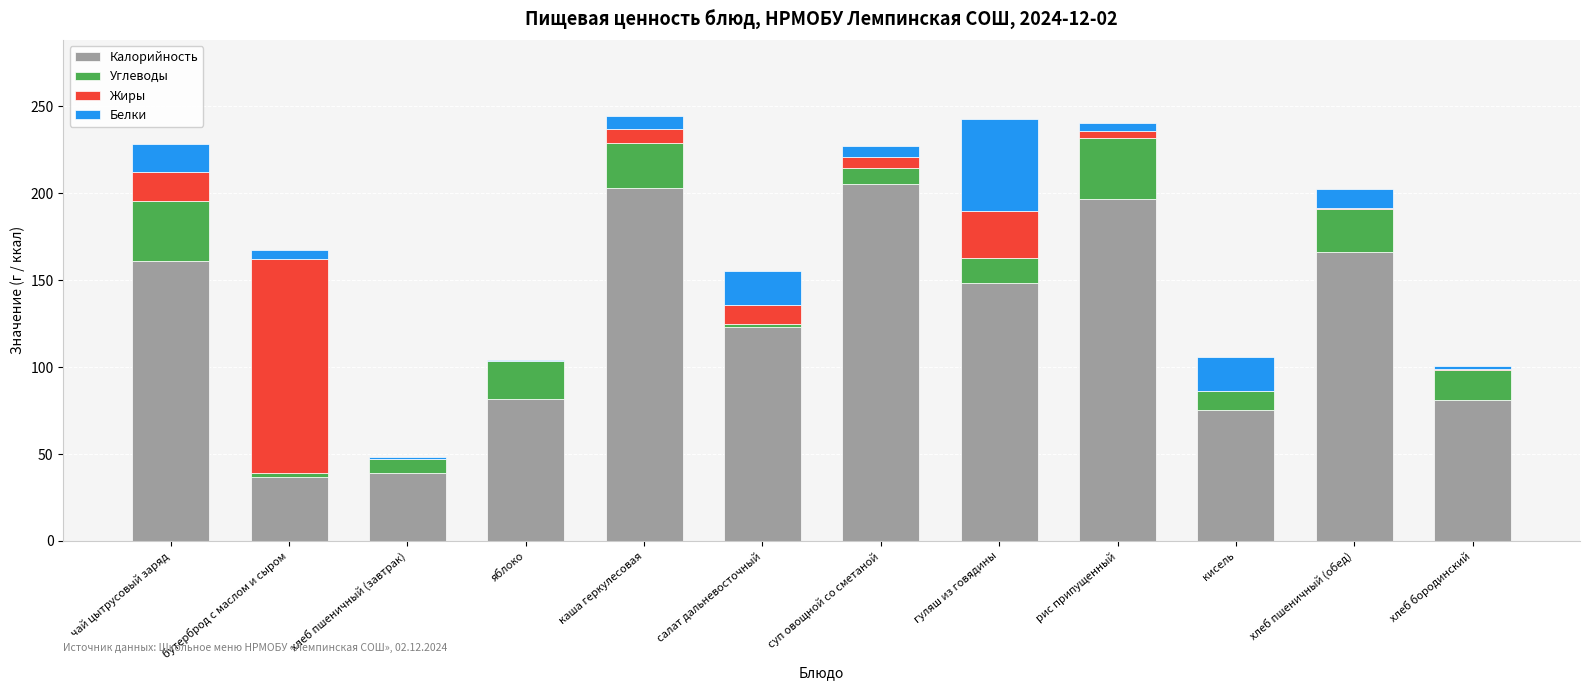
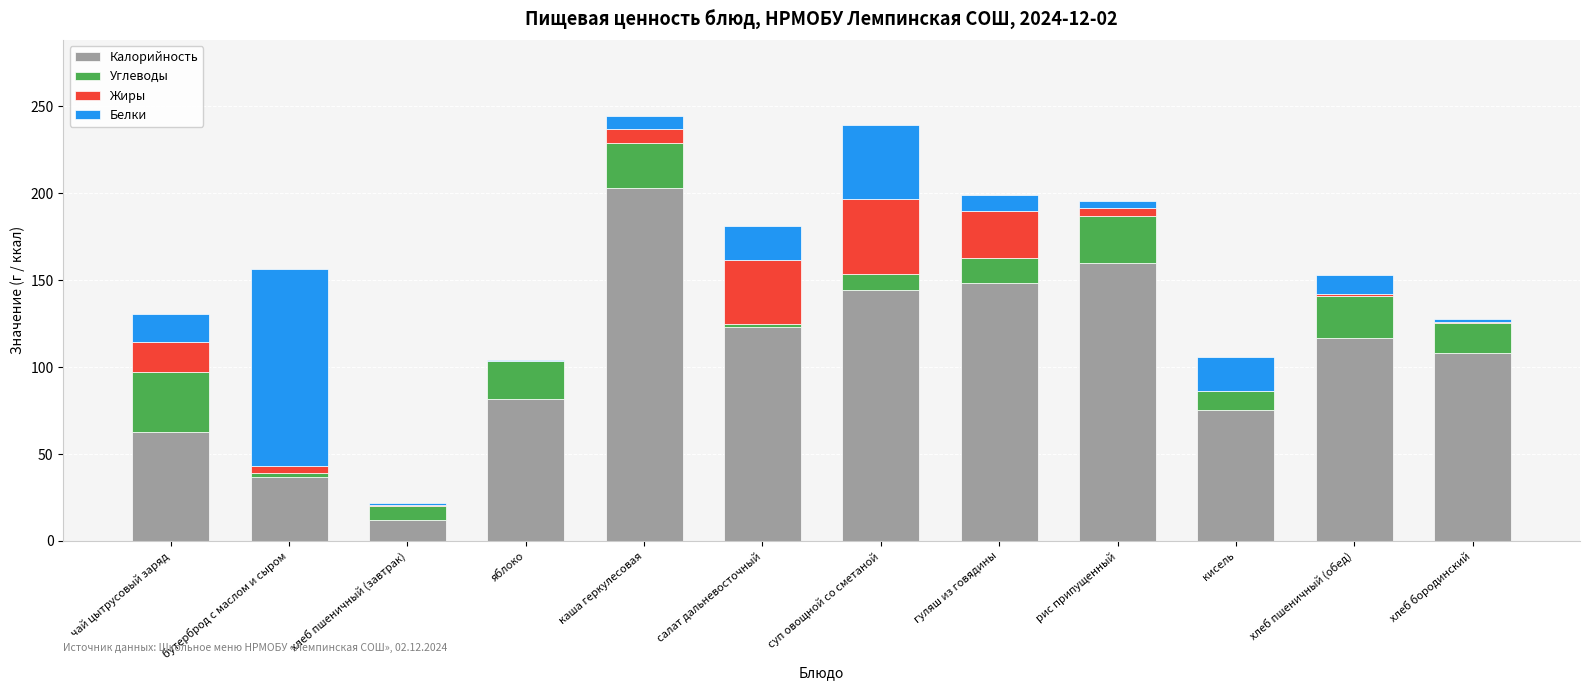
Калорийность, чай цытрусовый заряд: 161 -> 63
Жиры, бутерброд с маслом и сыром: 123 -> 4
Белки, бутерброд с маслом и сыром: 5 -> 113
Калорийность, хлеб пшеничный (завтрак): 39 -> 12
Жиры, салат дальневосточный: 11 -> 36
Калорийность, суп овощной со сметаной: 205 -> 144
Жиры, суп овощной со сметаной: 6 -> 43
Белки, суп овощной со сметаной: 6 -> 42
Белки, гуляш из говядины: 53 -> 9
Калорийность, рис припущенный: 197 -> 160
Углеводы, рис припущенный: 35 -> 27
Калорийность, хлеб пшеничный (обед): 166 -> 117
Калорийность, хлеб бородинский: 81 -> 108
